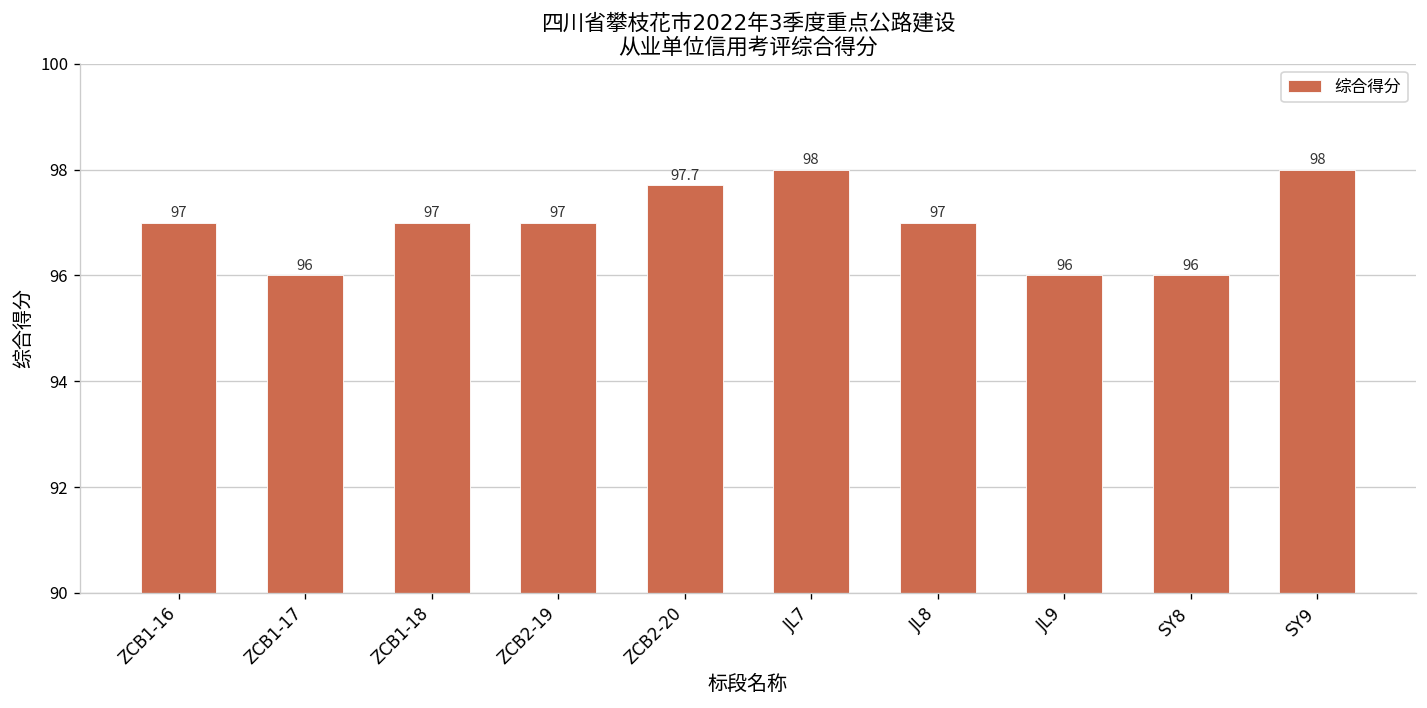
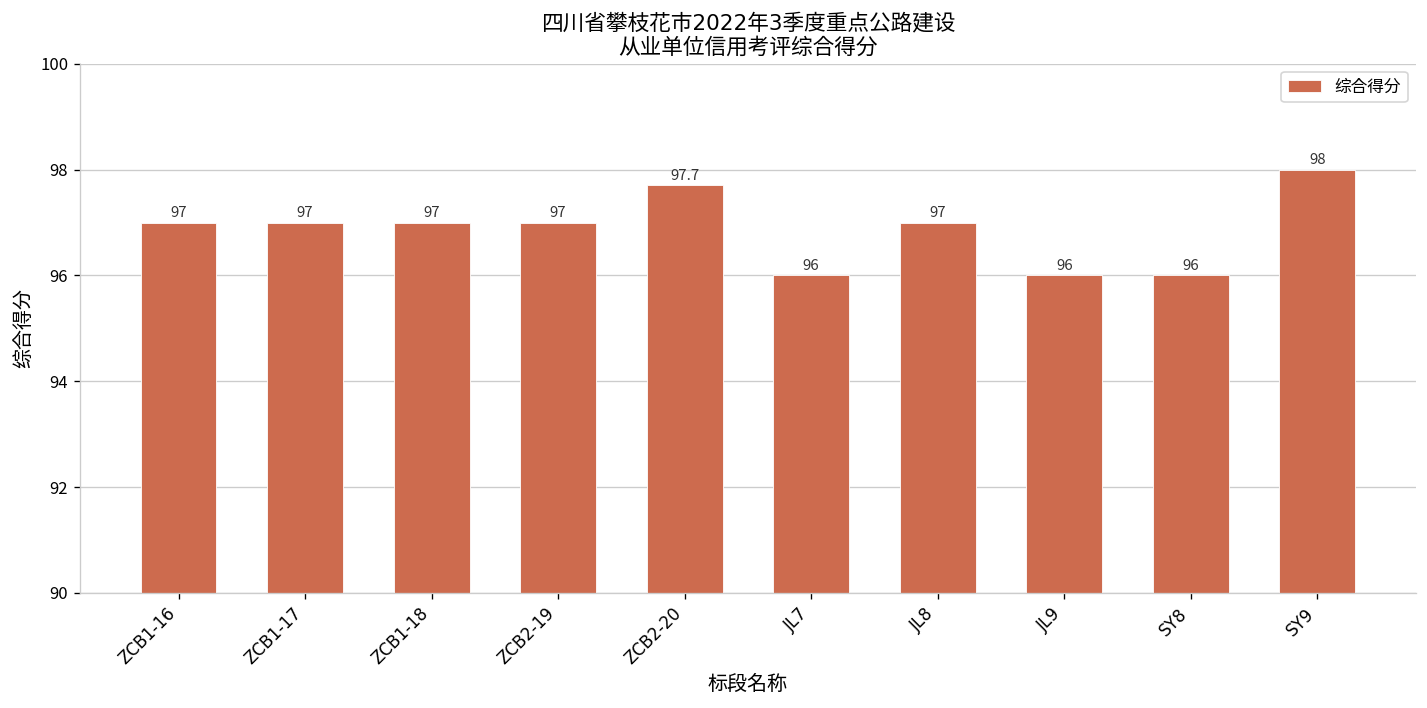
ZCB1-17: 96 -> 97
JL7: 98 -> 96
